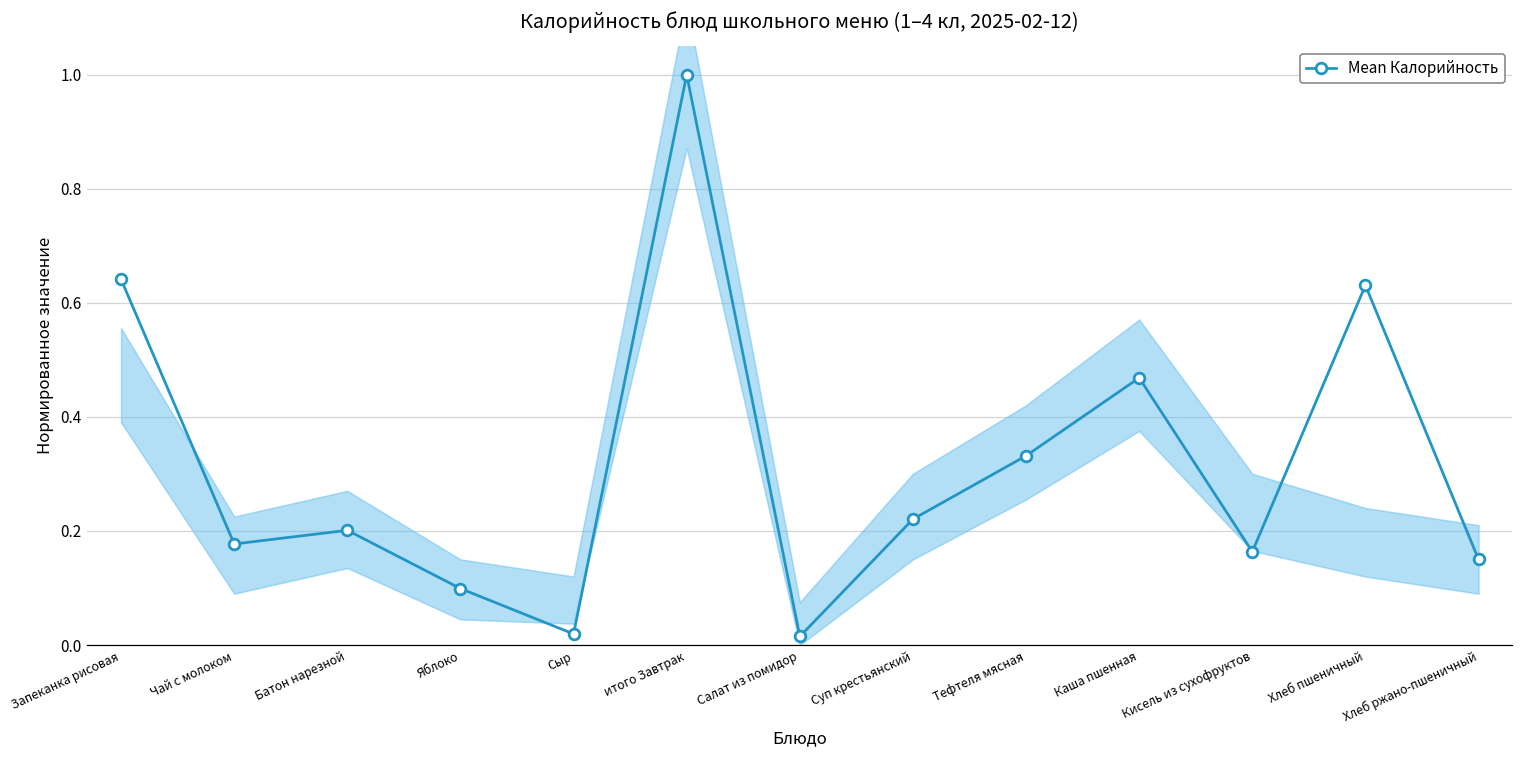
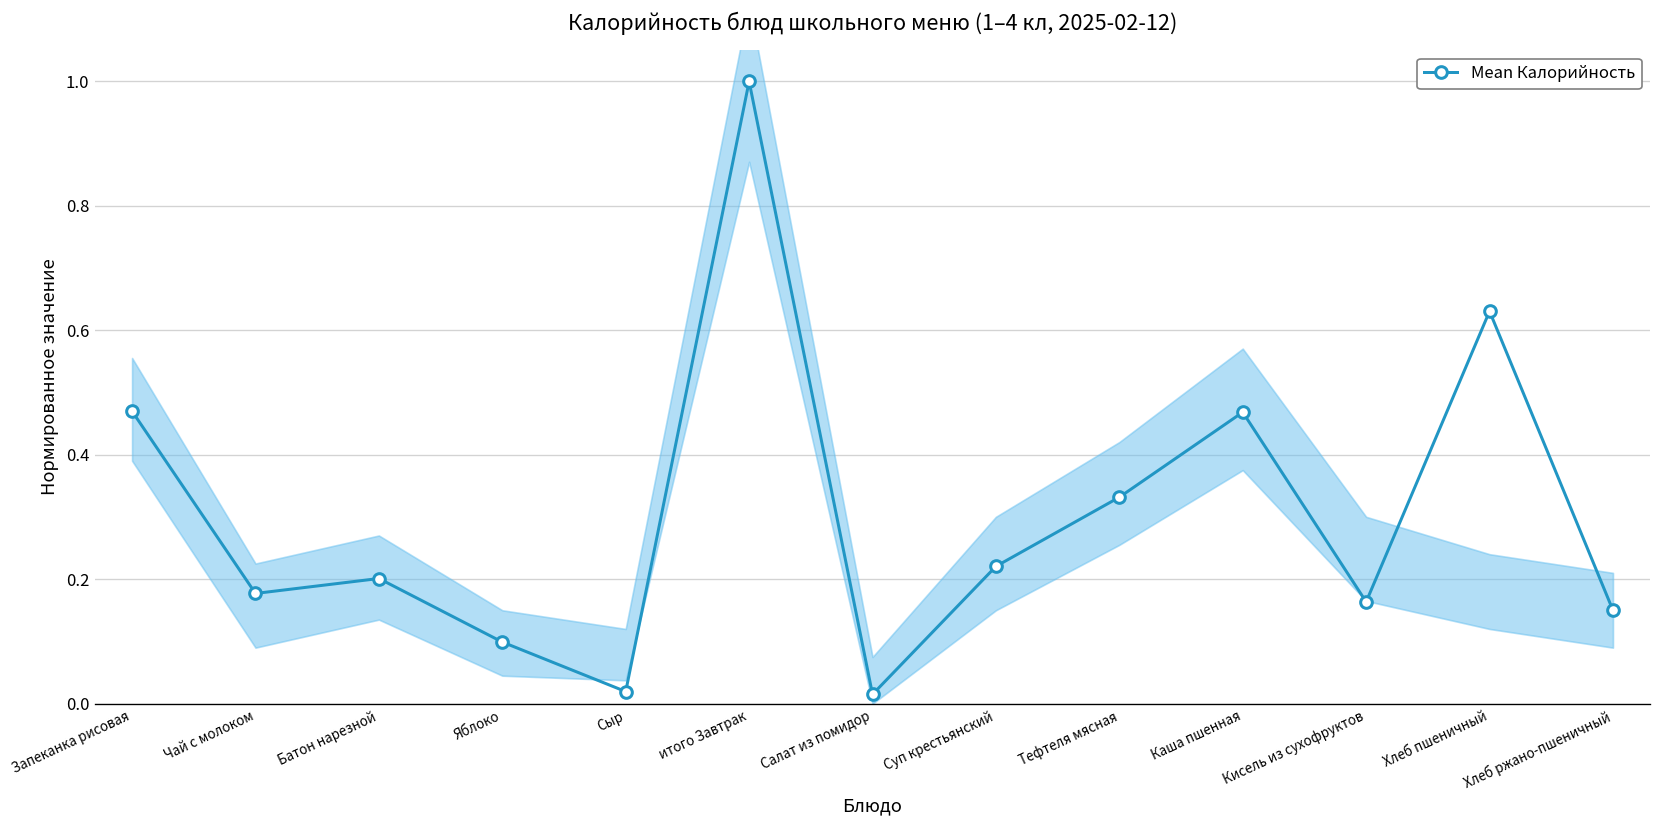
Mean Калорийность, Запеканка рисовая: 0.64 -> 0.47
